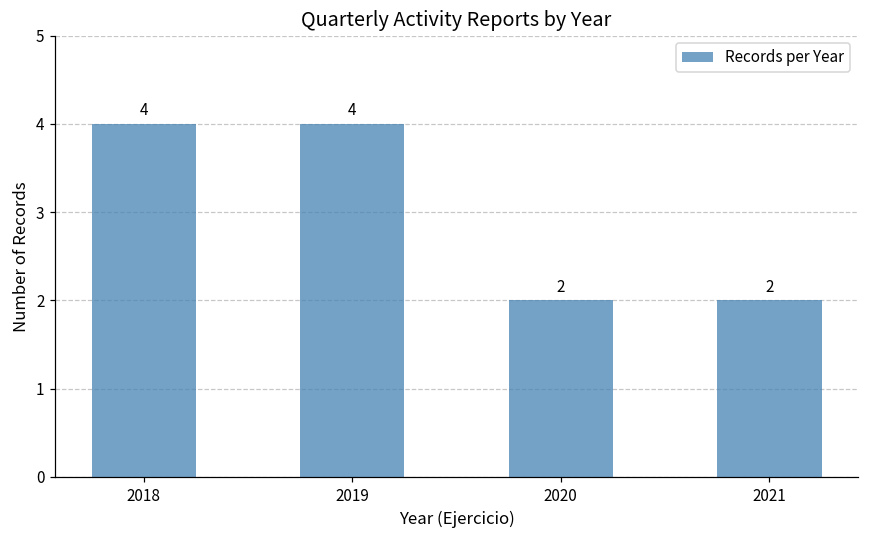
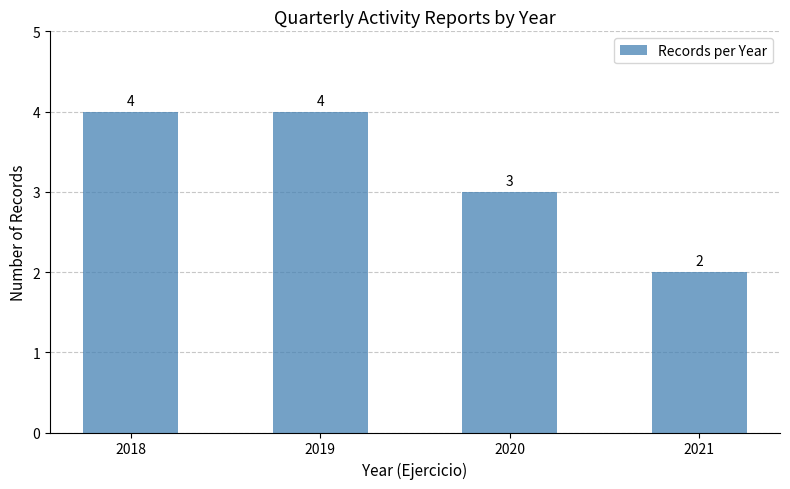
2020: 2 -> 3
